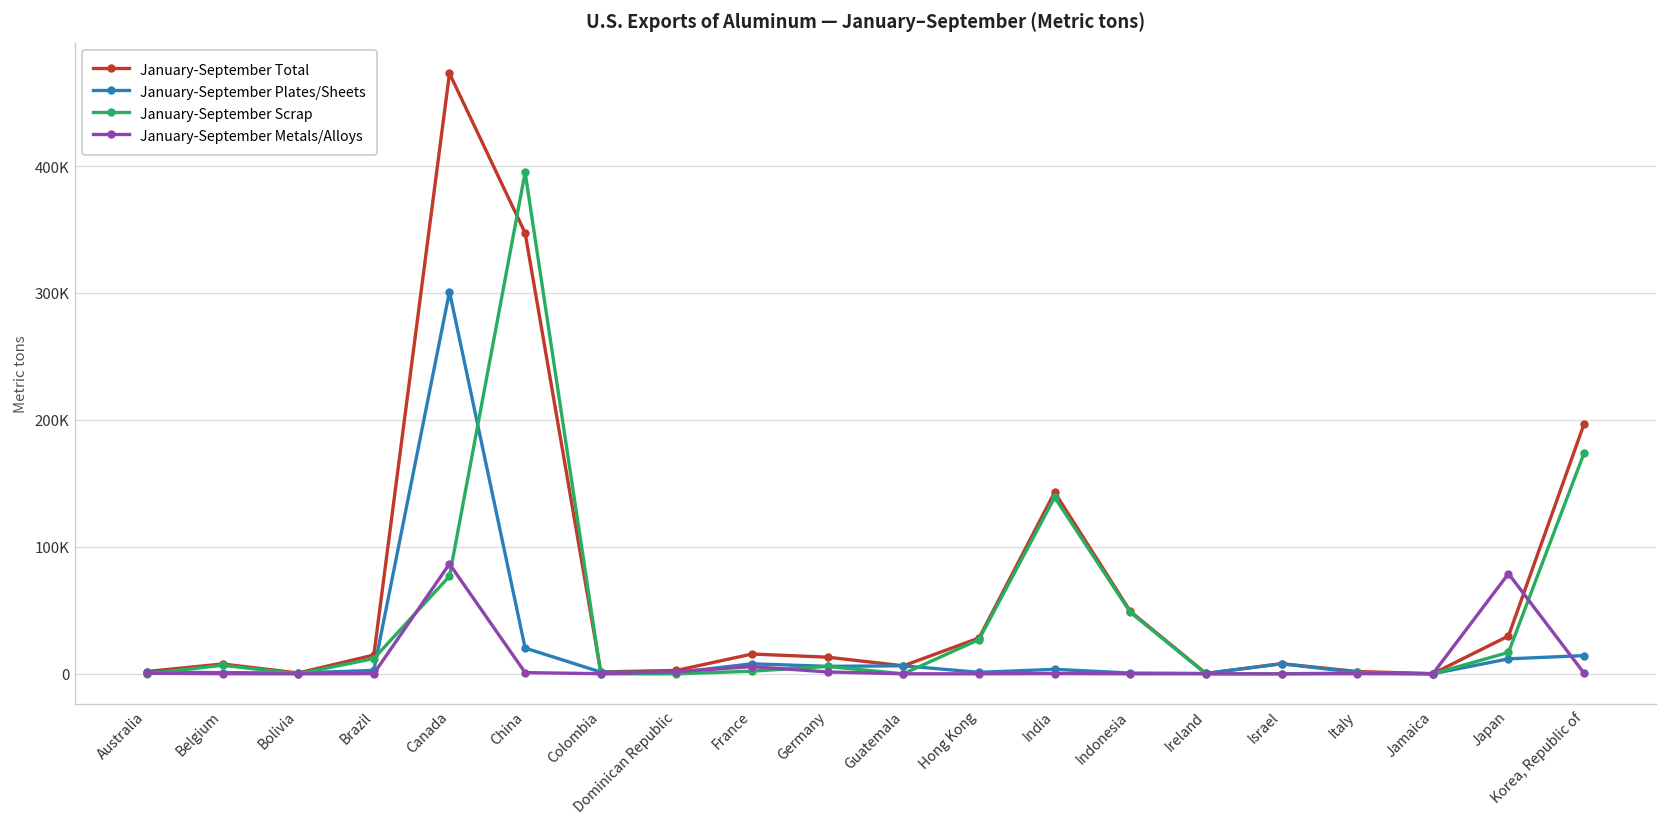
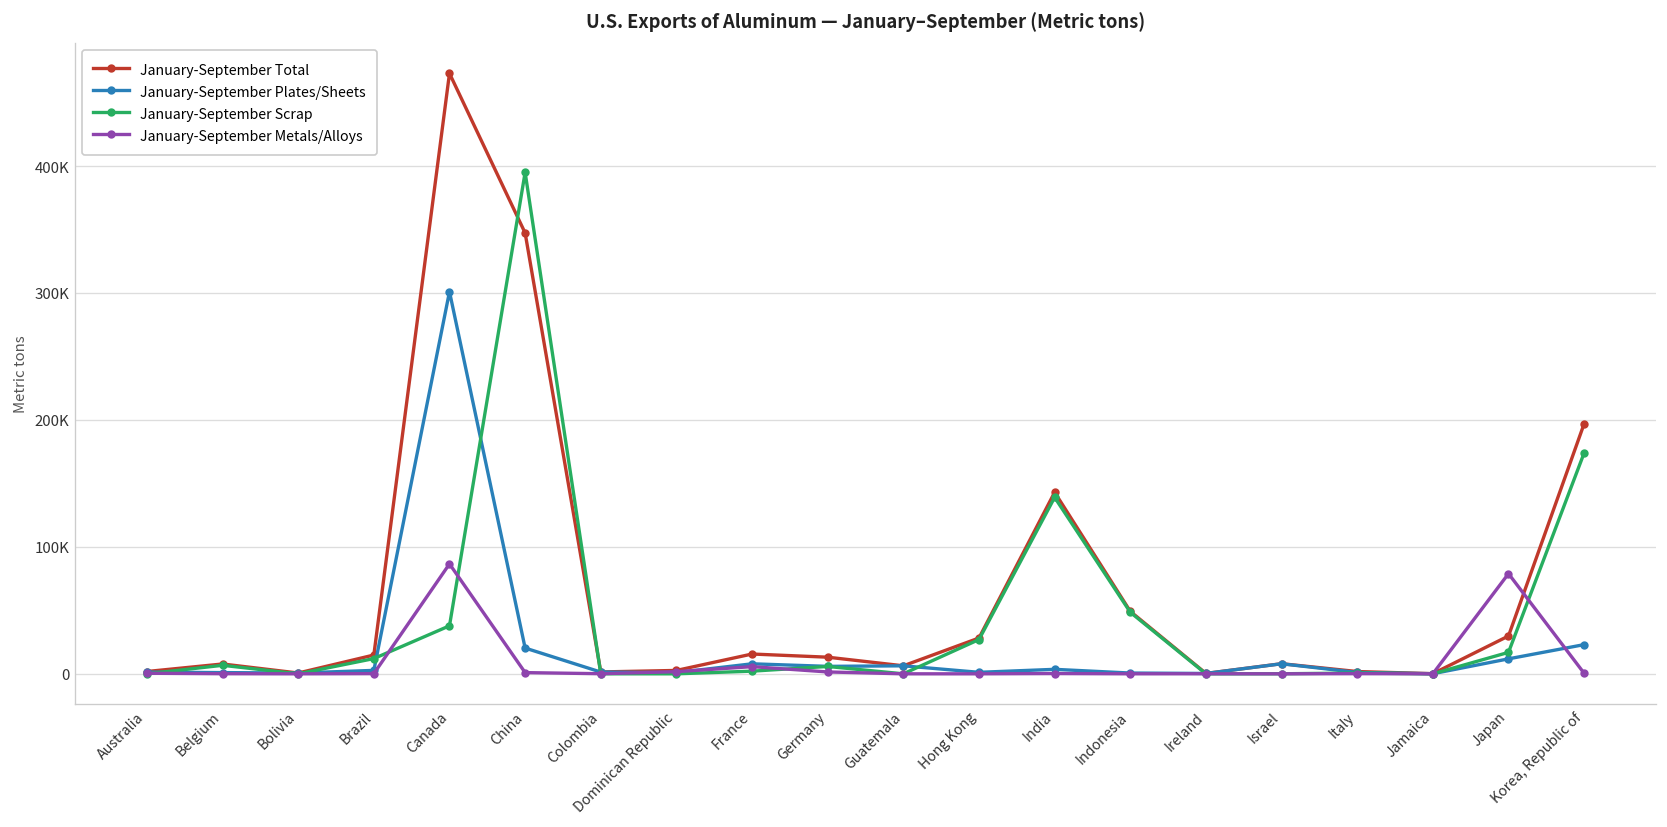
January-September Scrap, Canada: 77000 -> 38000
January-September Plates/Sheets, Korea, Republic of: 14000 -> 23000
